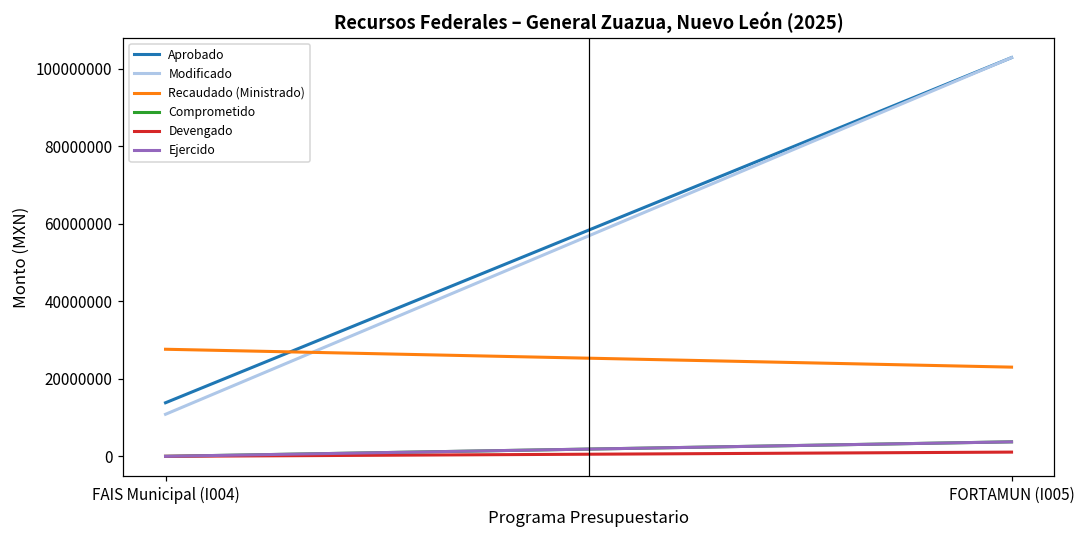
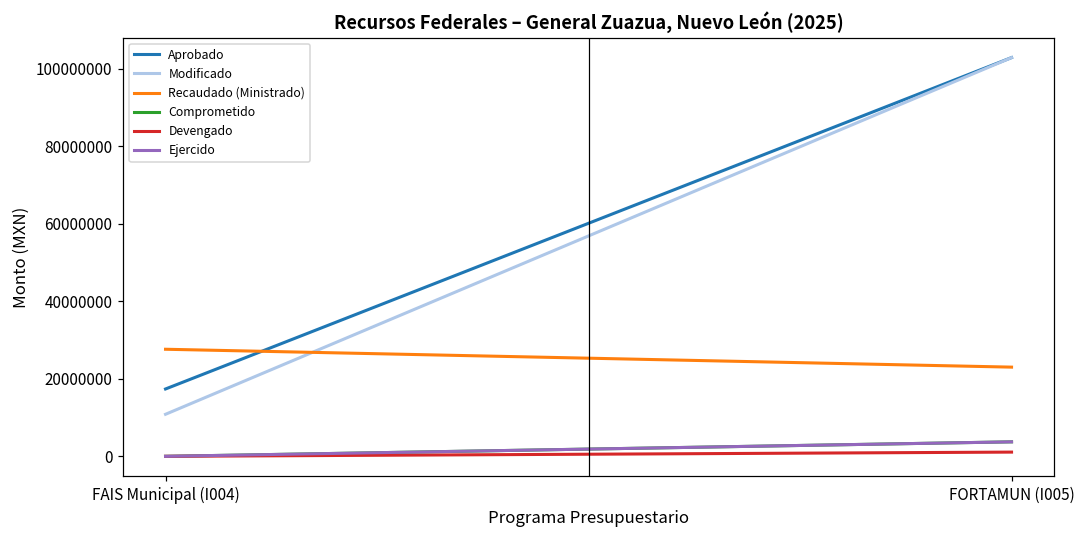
Aprobado, FAIS Municipal (I004): 14000000 -> 17000000
